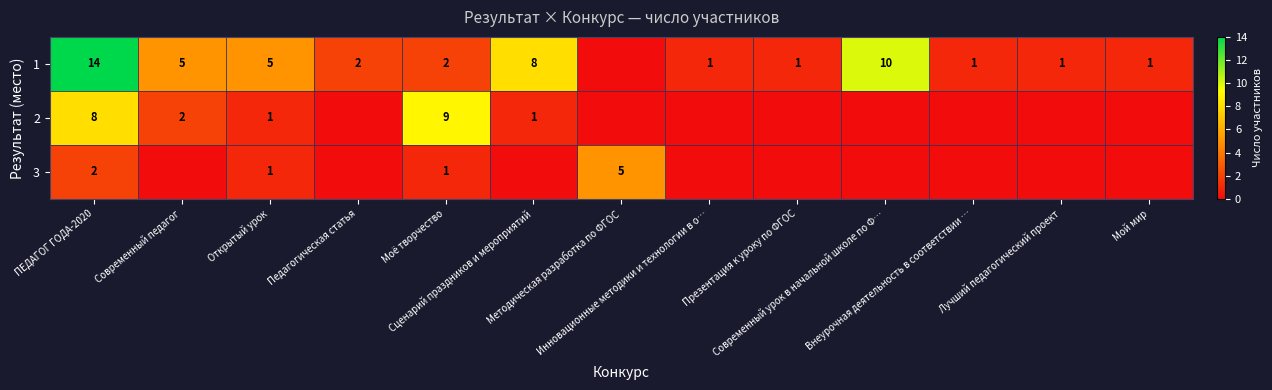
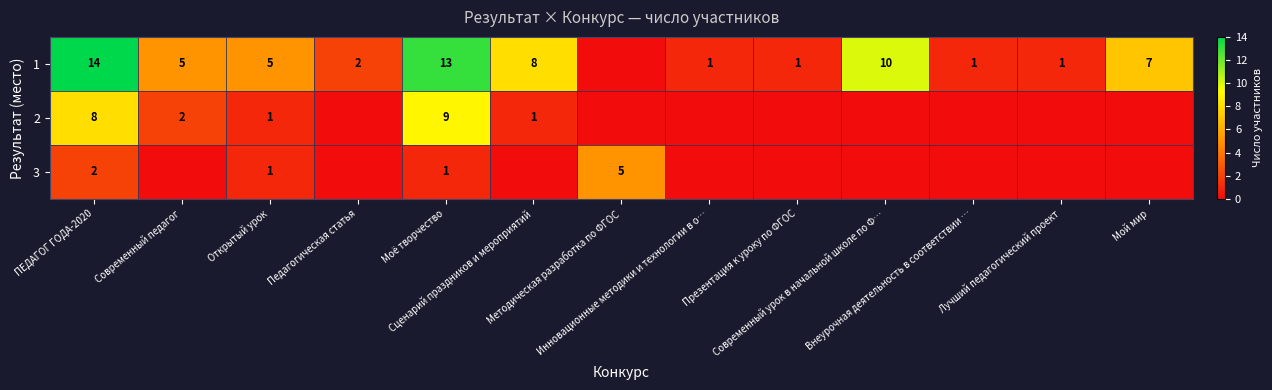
1, Моё творчество: 2 -> 13
1, Мой мир: 1 -> 7
